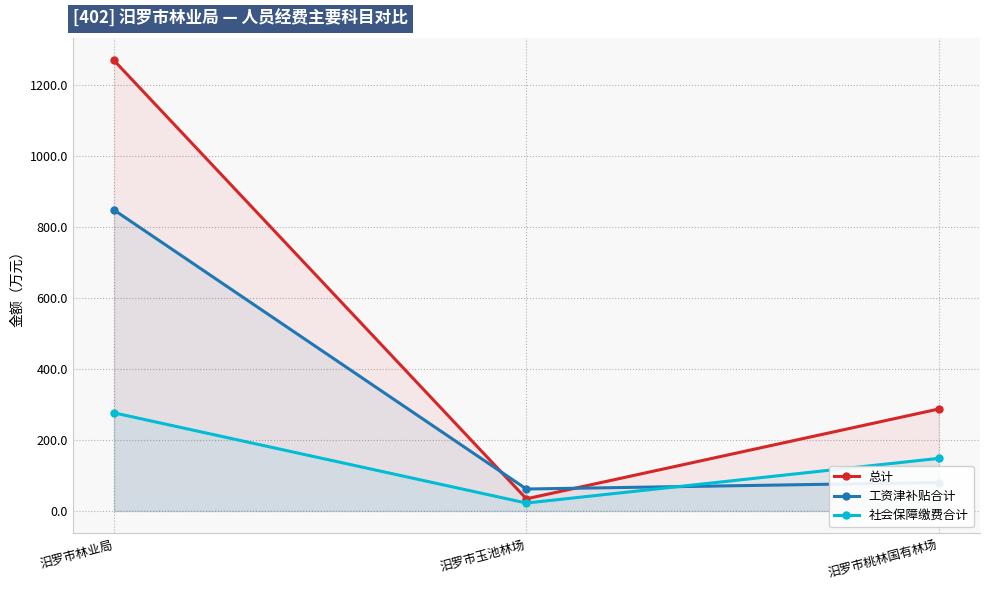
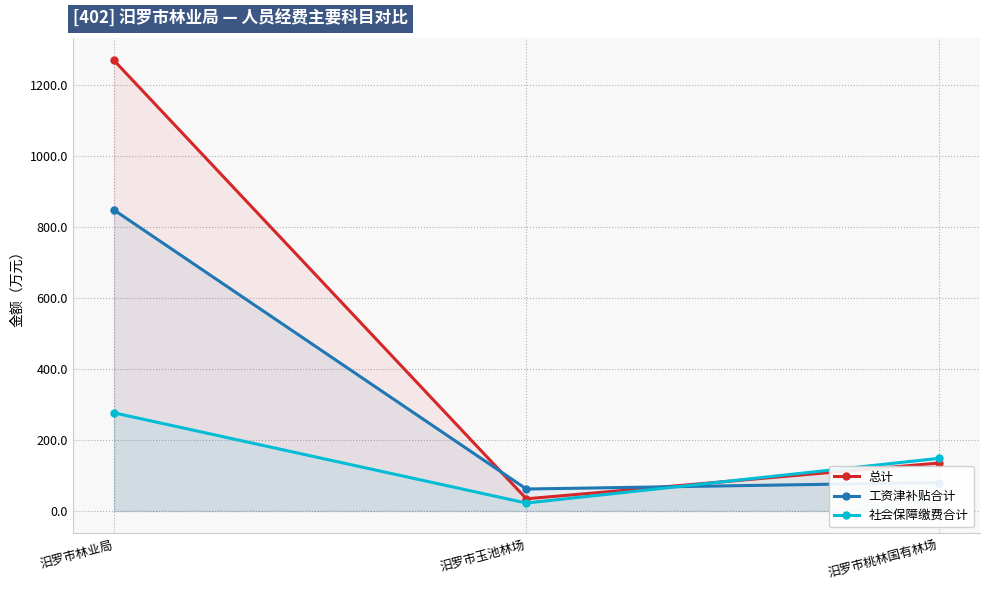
总计, 汨罗市桃林国有林场: 290 -> 140
